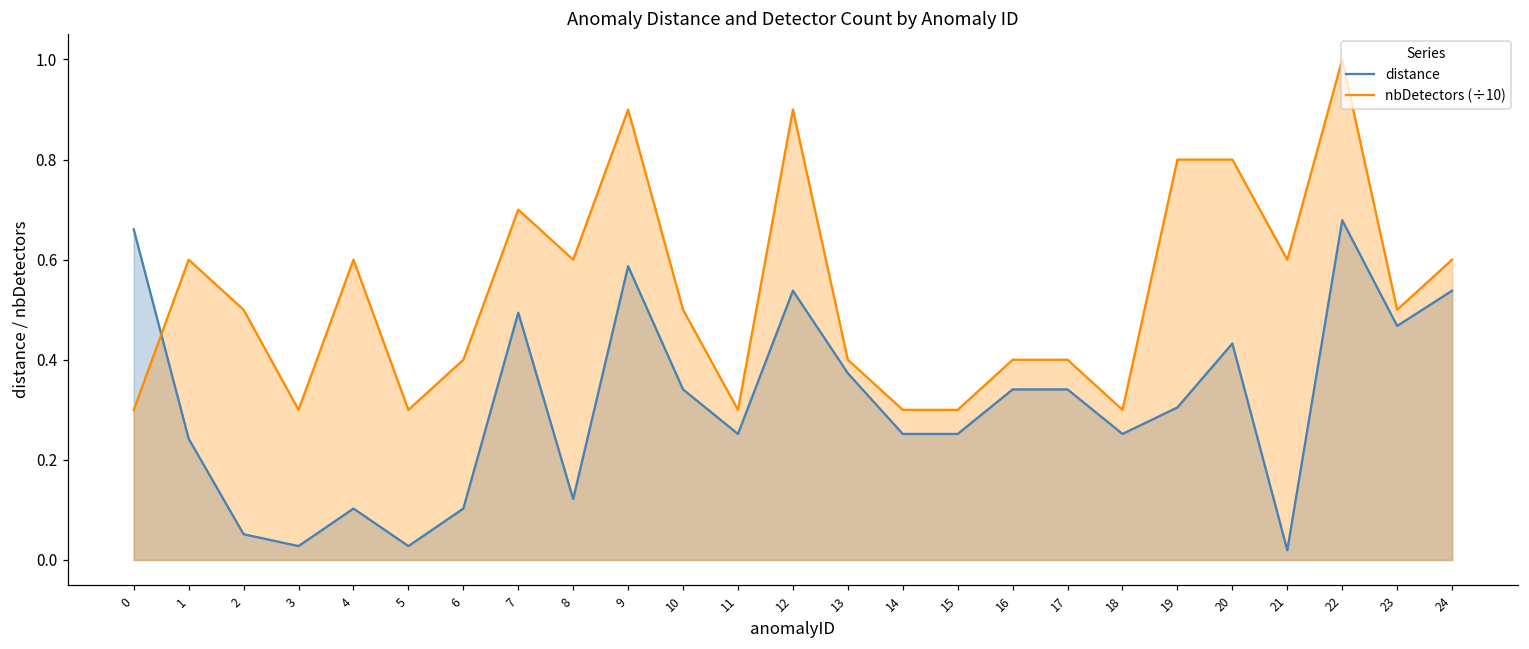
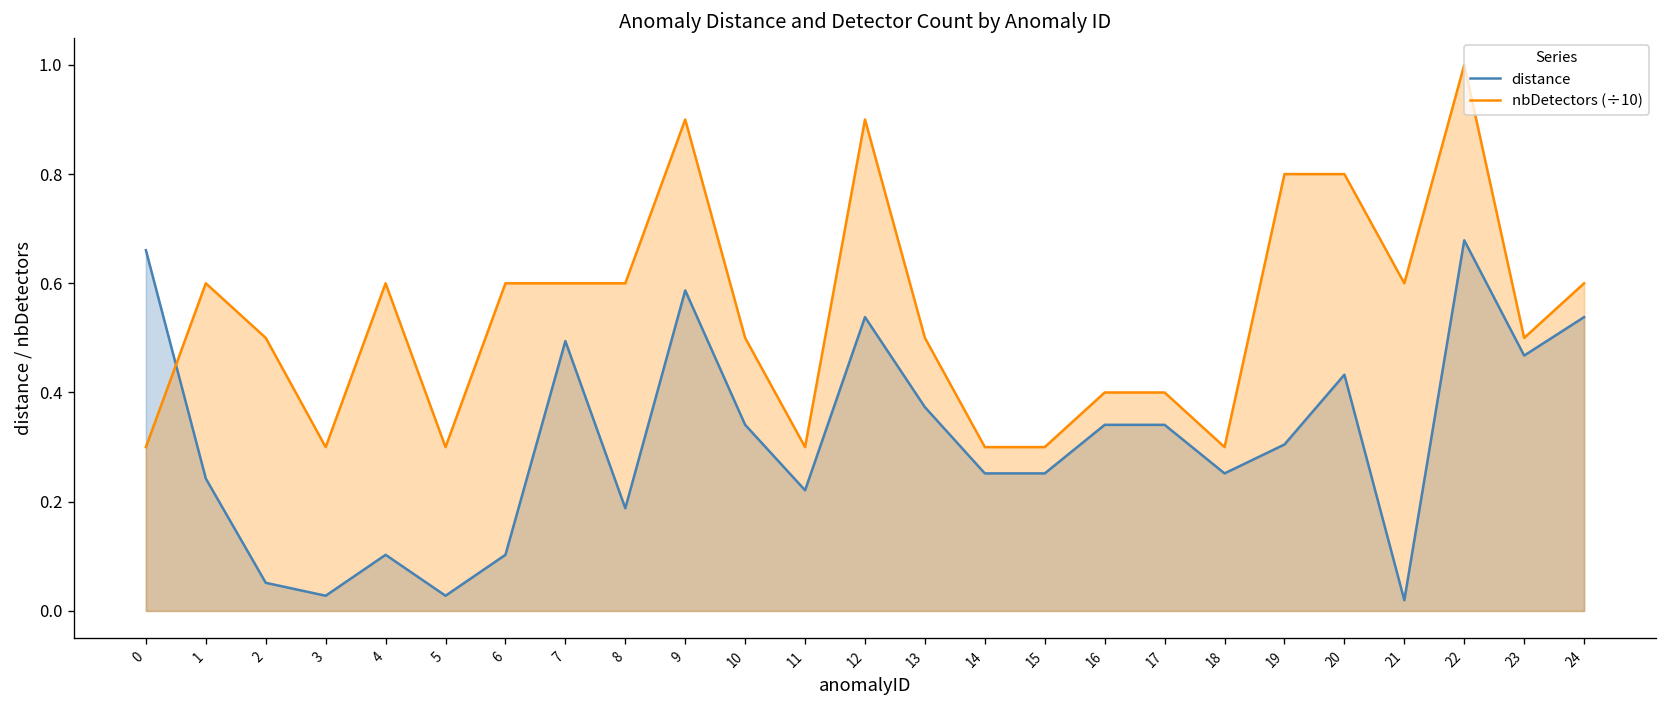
nbDetectors (÷10), 6: 0.40 -> 0.60
nbDetectors (÷10), 7: 0.70 -> 0.60
distance, 8: 0.12 -> 0.19
distance, 11: 0.25 -> 0.22
nbDetectors (÷10), 13: 0.40 -> 0.50
